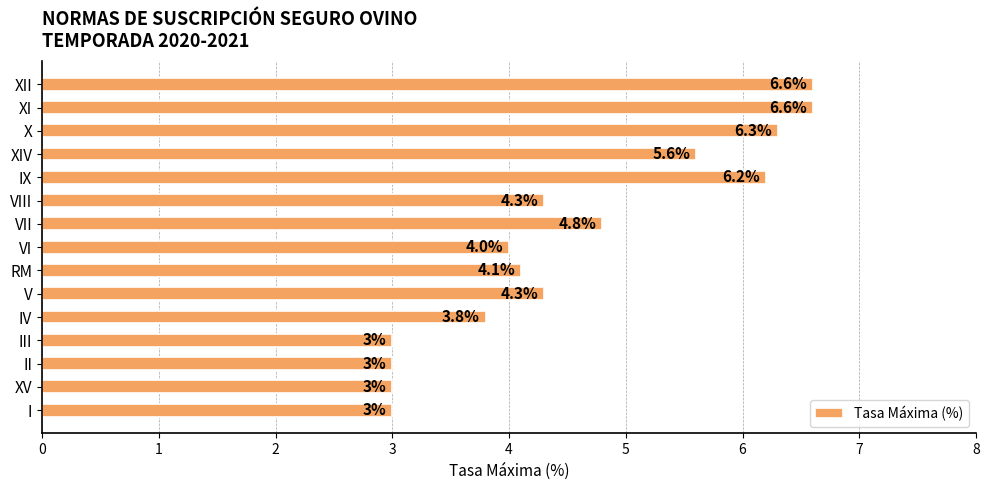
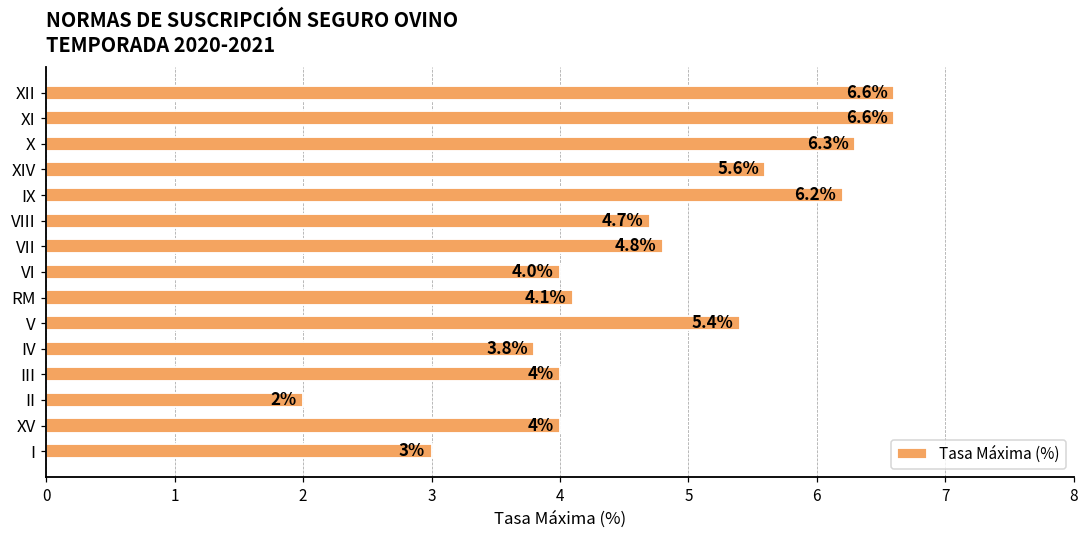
VIII: 4.3% -> 4.7%
V: 4.3% -> 5.4%
III: 3% -> 4%
II: 3% -> 2%
XV: 3% -> 4%
